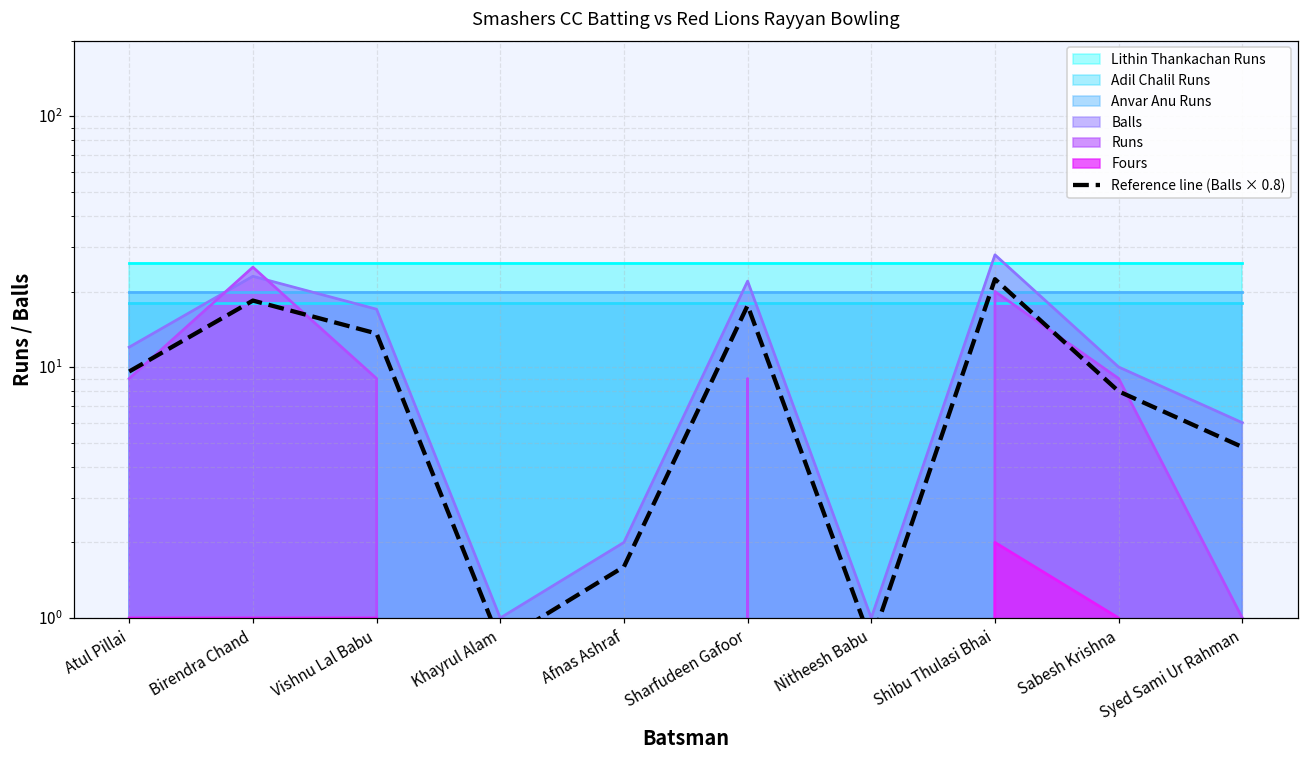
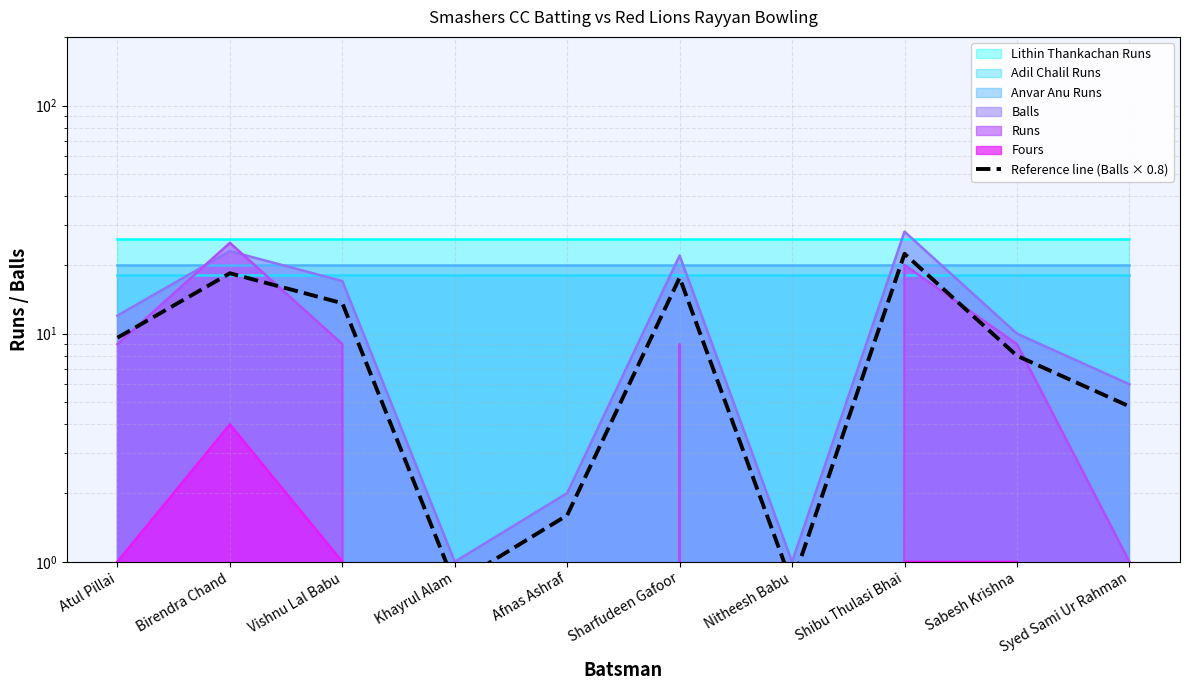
Fours, Birendra Chand: 1 -> 4
Fours, Shibu Thulasi Bhai: 2 -> 1
